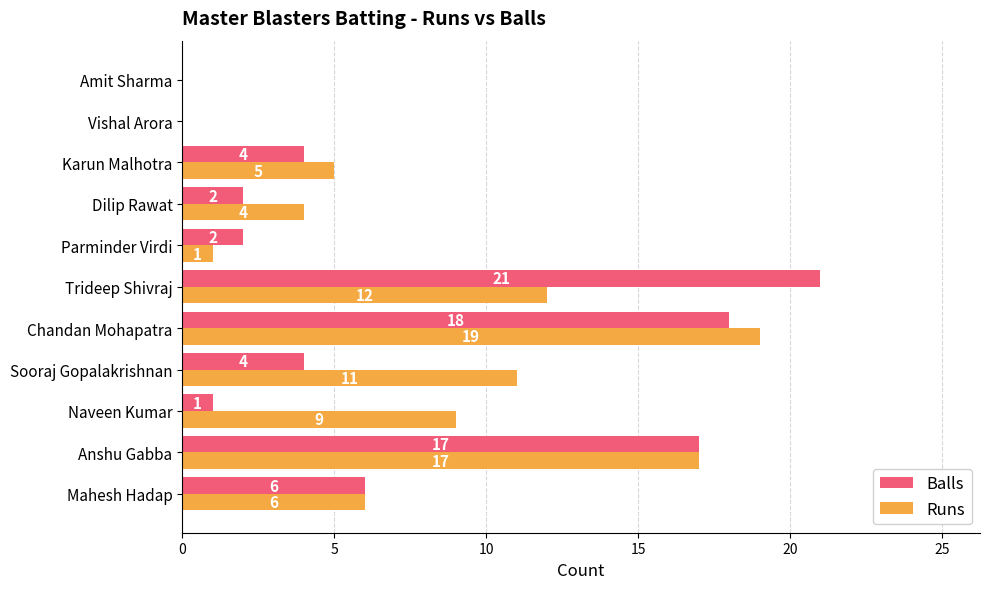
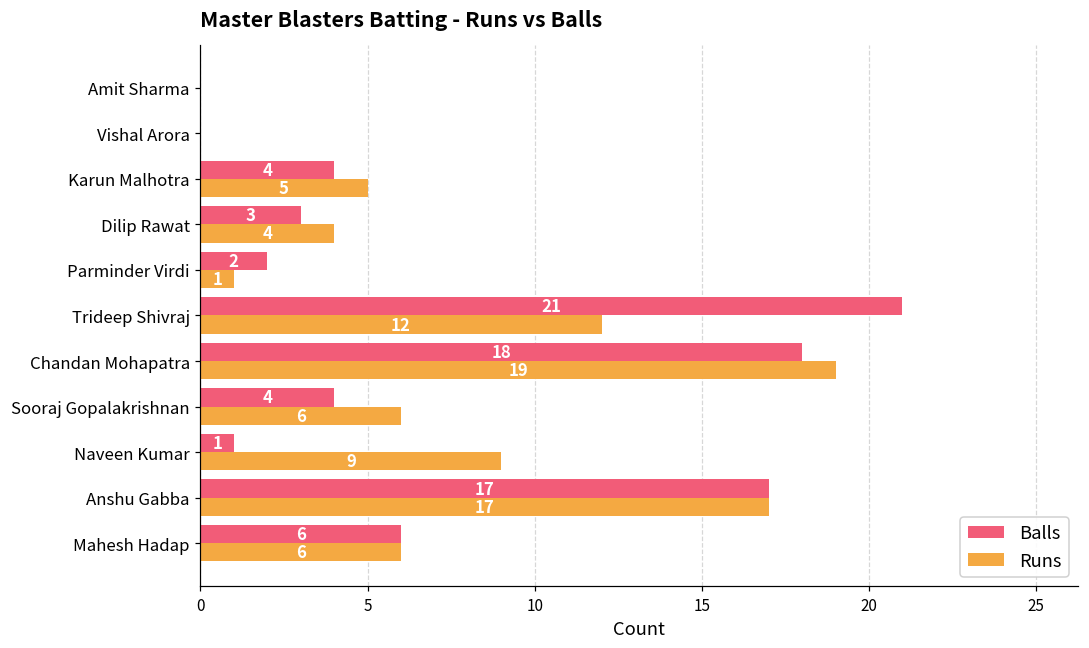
Balls, Dilip Rawat: 2 -> 3
Runs, Sooraj Gopalakrishnan: 11 -> 6
